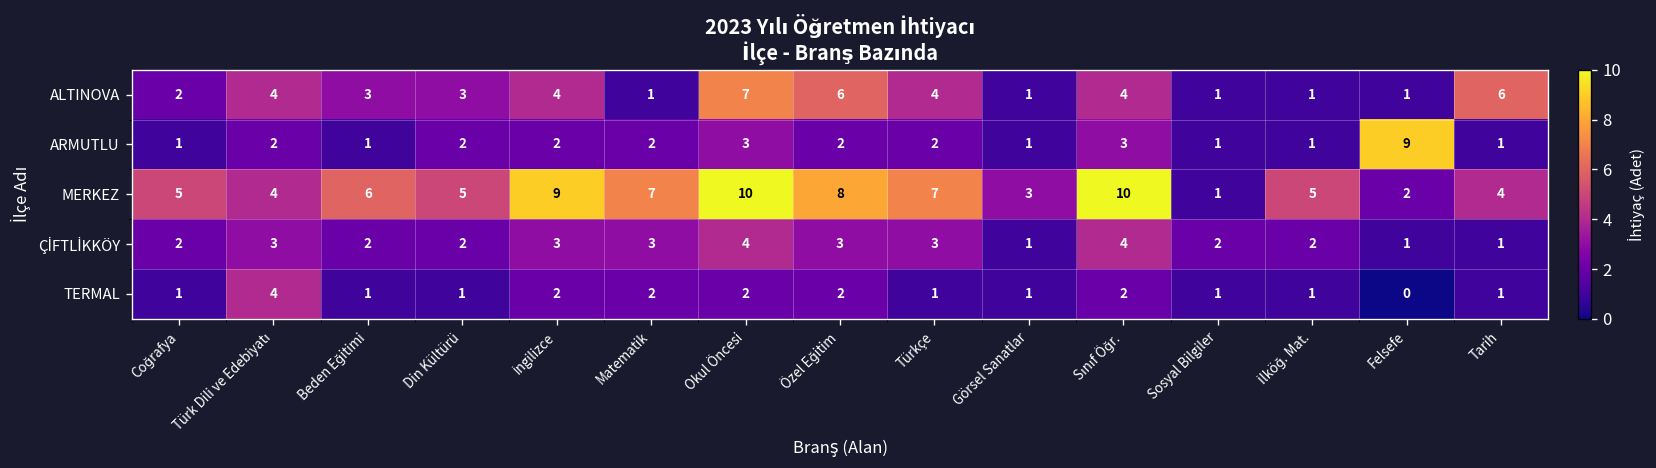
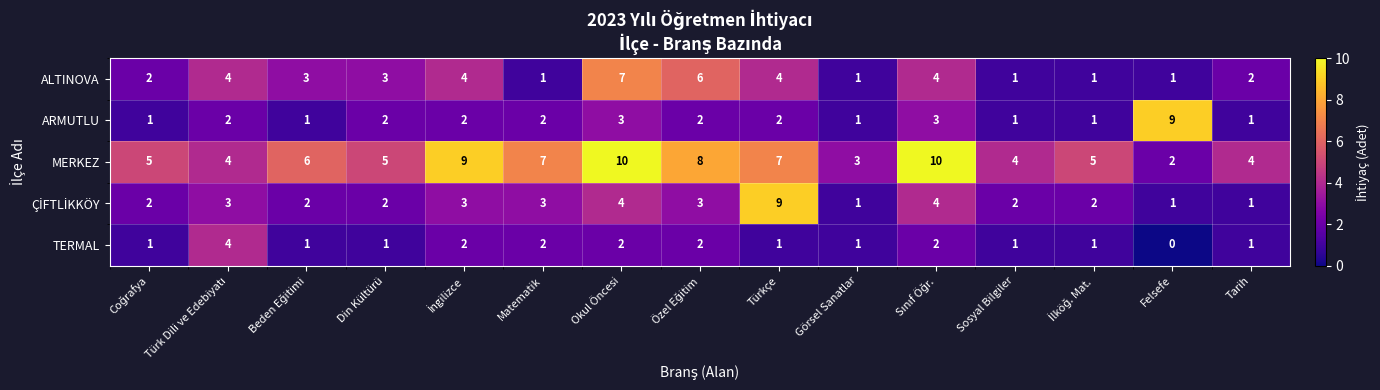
ALTINOVA, Tarih: 6 -> 2
MERKEZ, Sosyal Bilgiler: 1 -> 4
ÇİFTLİKKÖY, Türkçe: 3 -> 9
